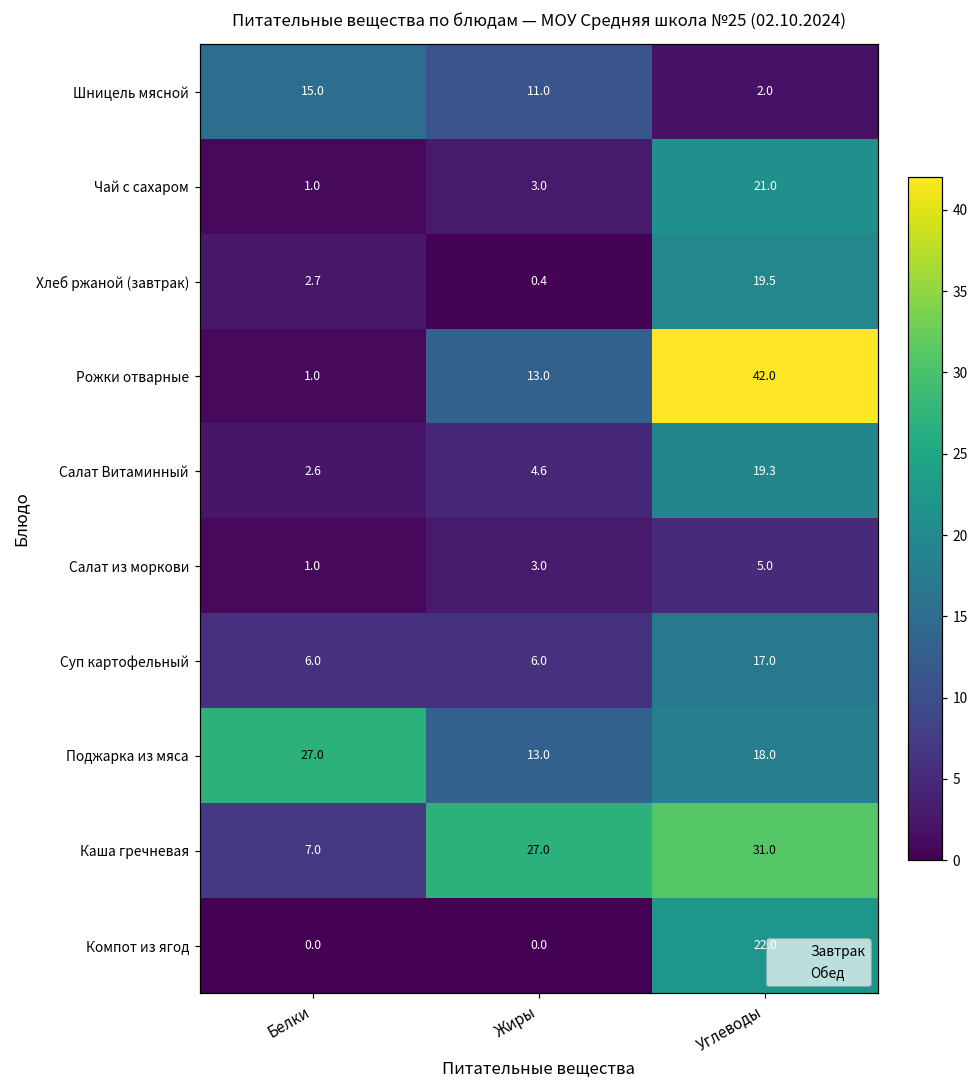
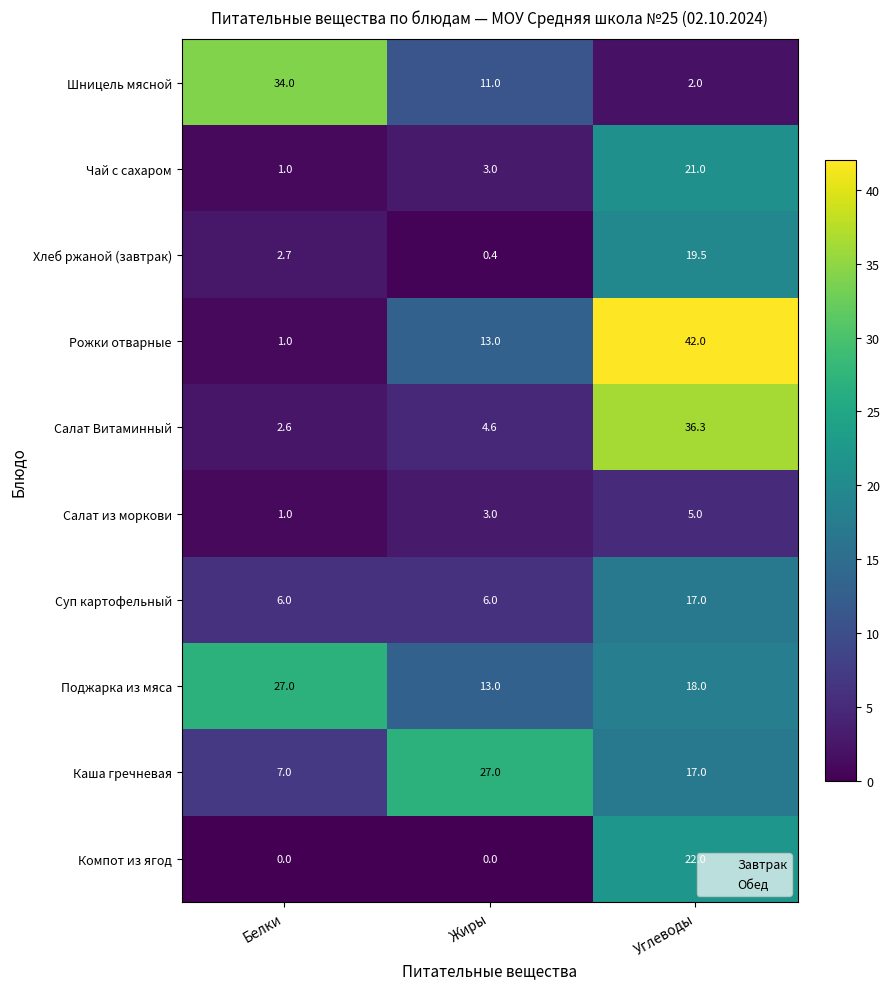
Шницель мясной, Белки: 15.0 -> 34.0
Салат Витаминный, Углеводы: 19.3 -> 36.3
Каша гречневая, Углеводы: 31.0 -> 17.0
